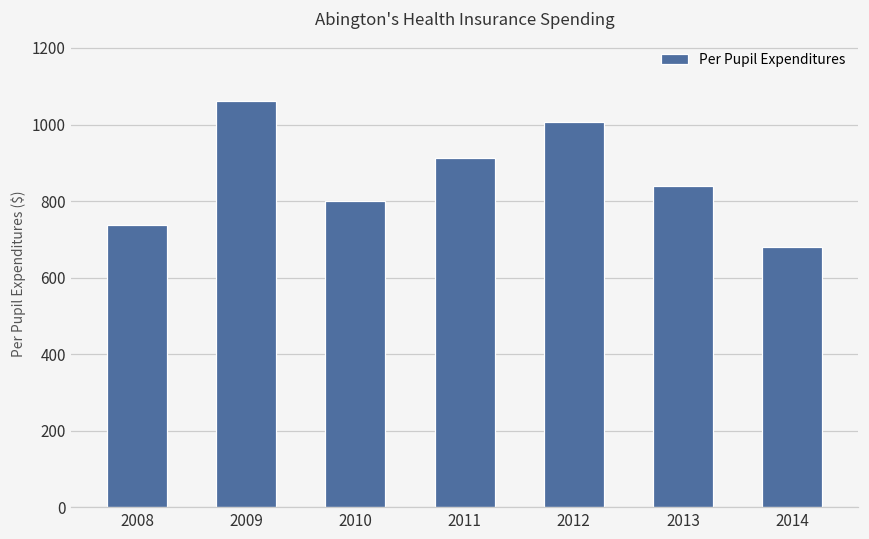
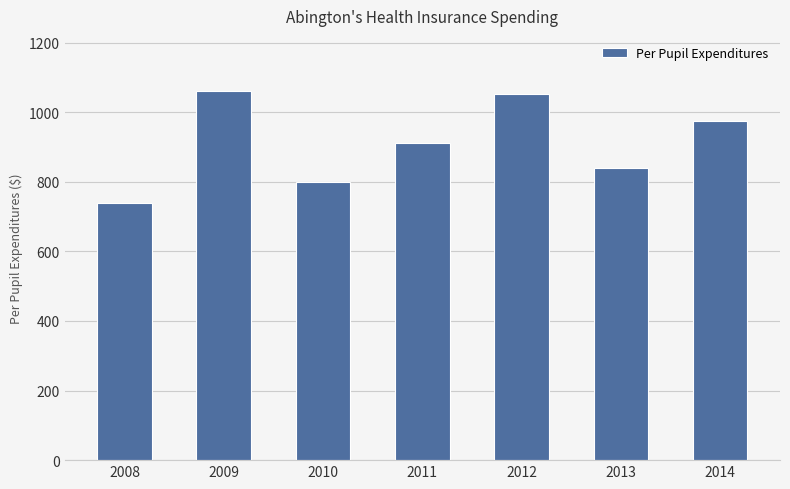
2012: 1010 -> 1050
2014: 680 -> 970
